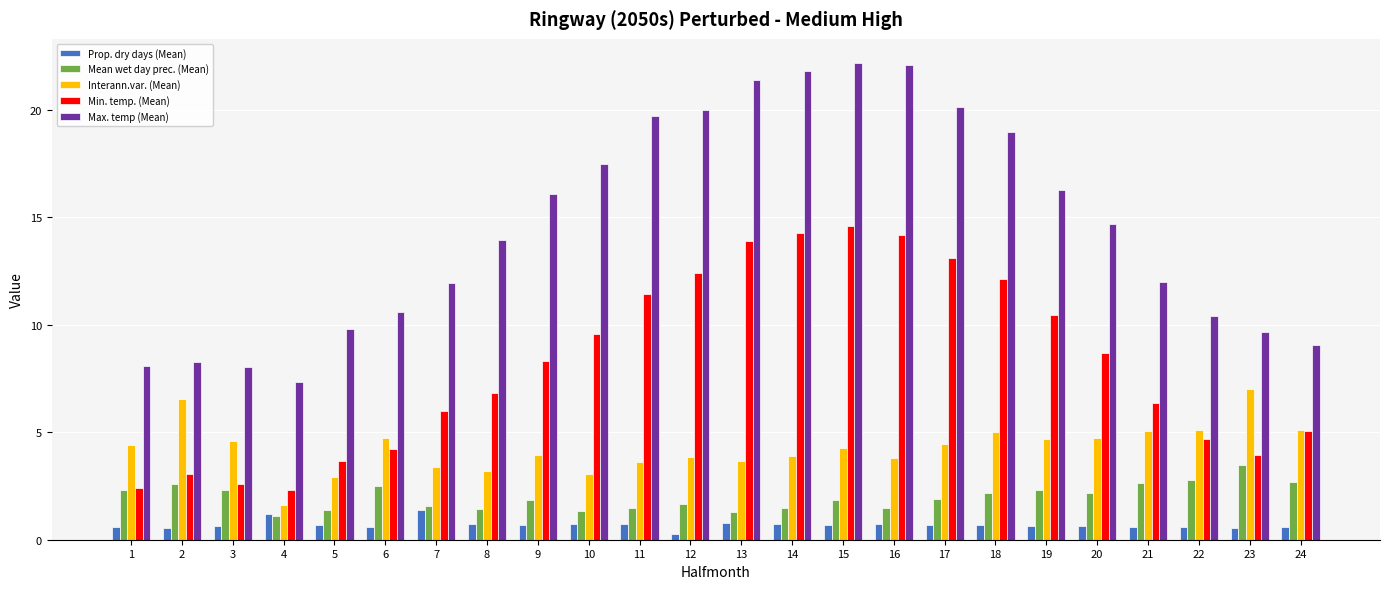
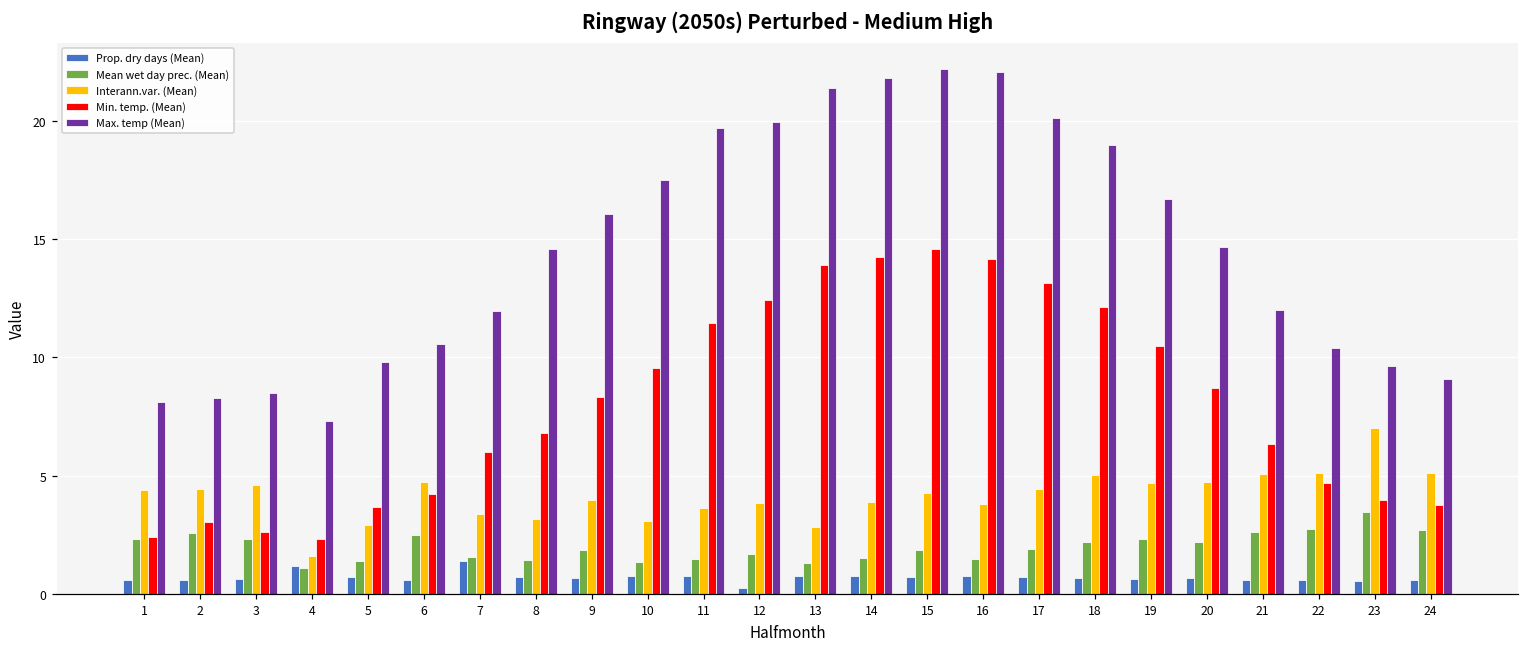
Interann.var. (Mean), 2: 6.6 -> 4.4
Max. temp (Mean), 3: 8.0 -> 8.5
Max. temp (Mean), 8: 14.0 -> 14.6
Interann.var. (Mean), 13: 3.7 -> 2.8
Max. temp (Mean), 19: 16.3 -> 16.7
Min. temp. (Mean), 24: 5.1 -> 3.7
